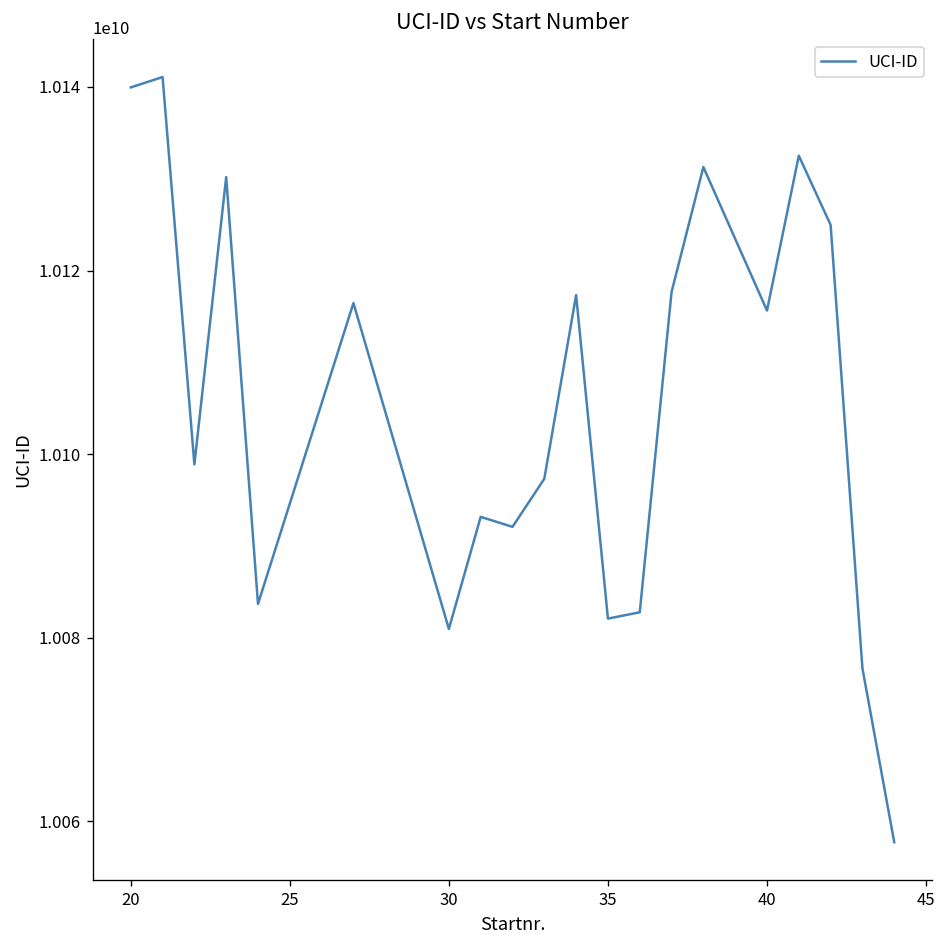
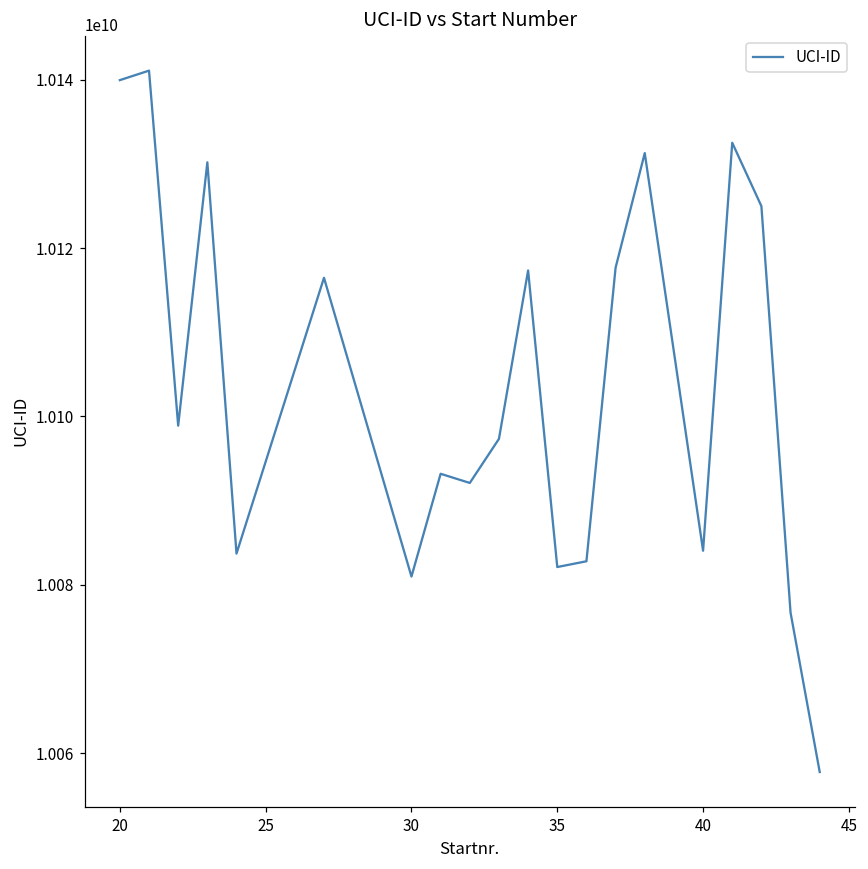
40: 10116000000 -> 10084000000
